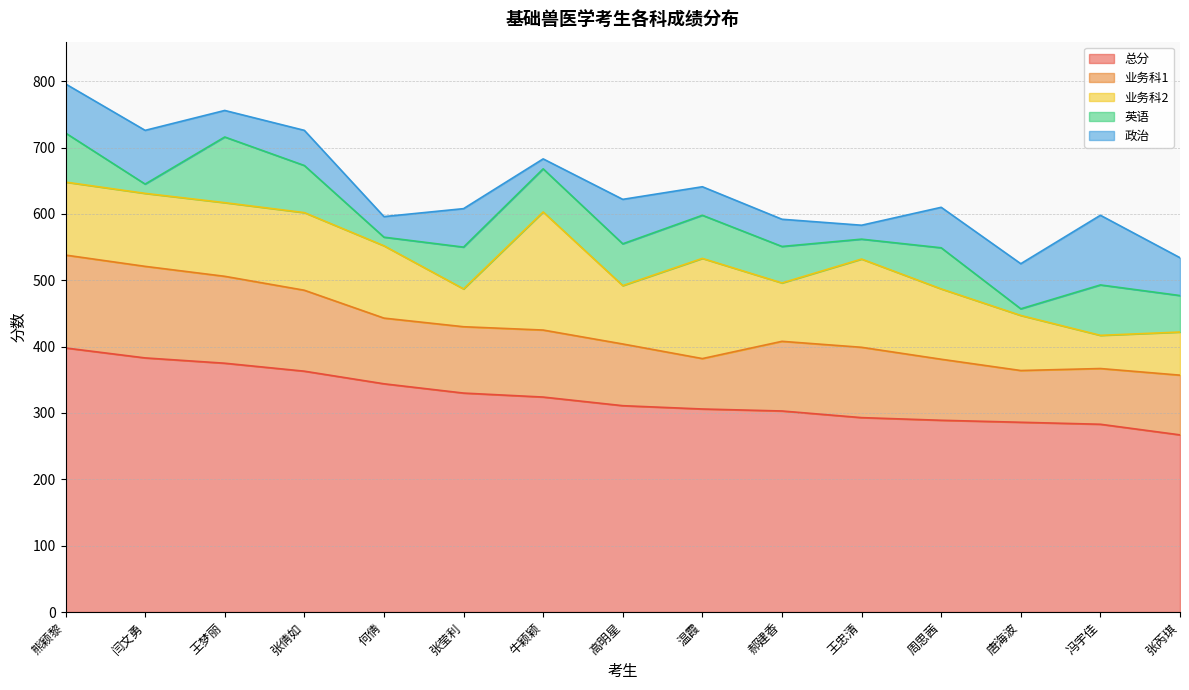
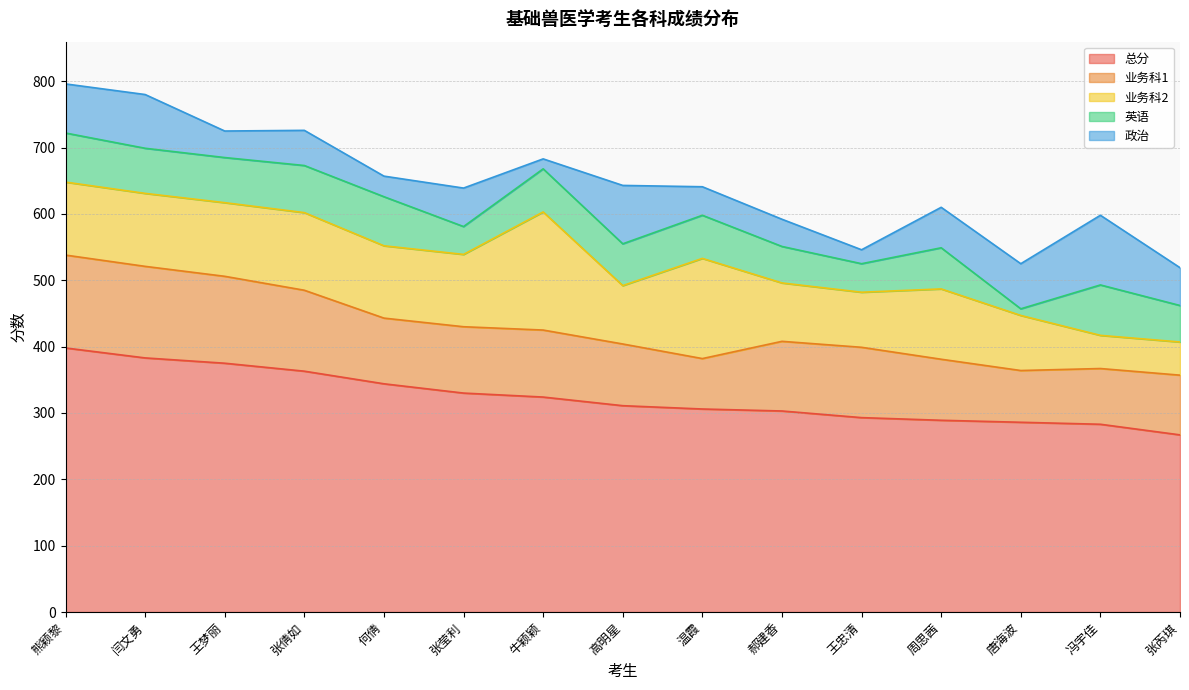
英语, 闫文勇: 10 -> 70
英语, 王梦丽: 100 -> 70
英语, 何倩: 10 -> 70
业务科2, 张莹利: 60 -> 110
英语, 张莹利: 60 -> 40
政治, 高明星: 70 -> 90
业务科2, 王忠清: 130 -> 80
英语, 王忠清: 30 -> 40
业务科2, 张芮琪: 70 -> 50
